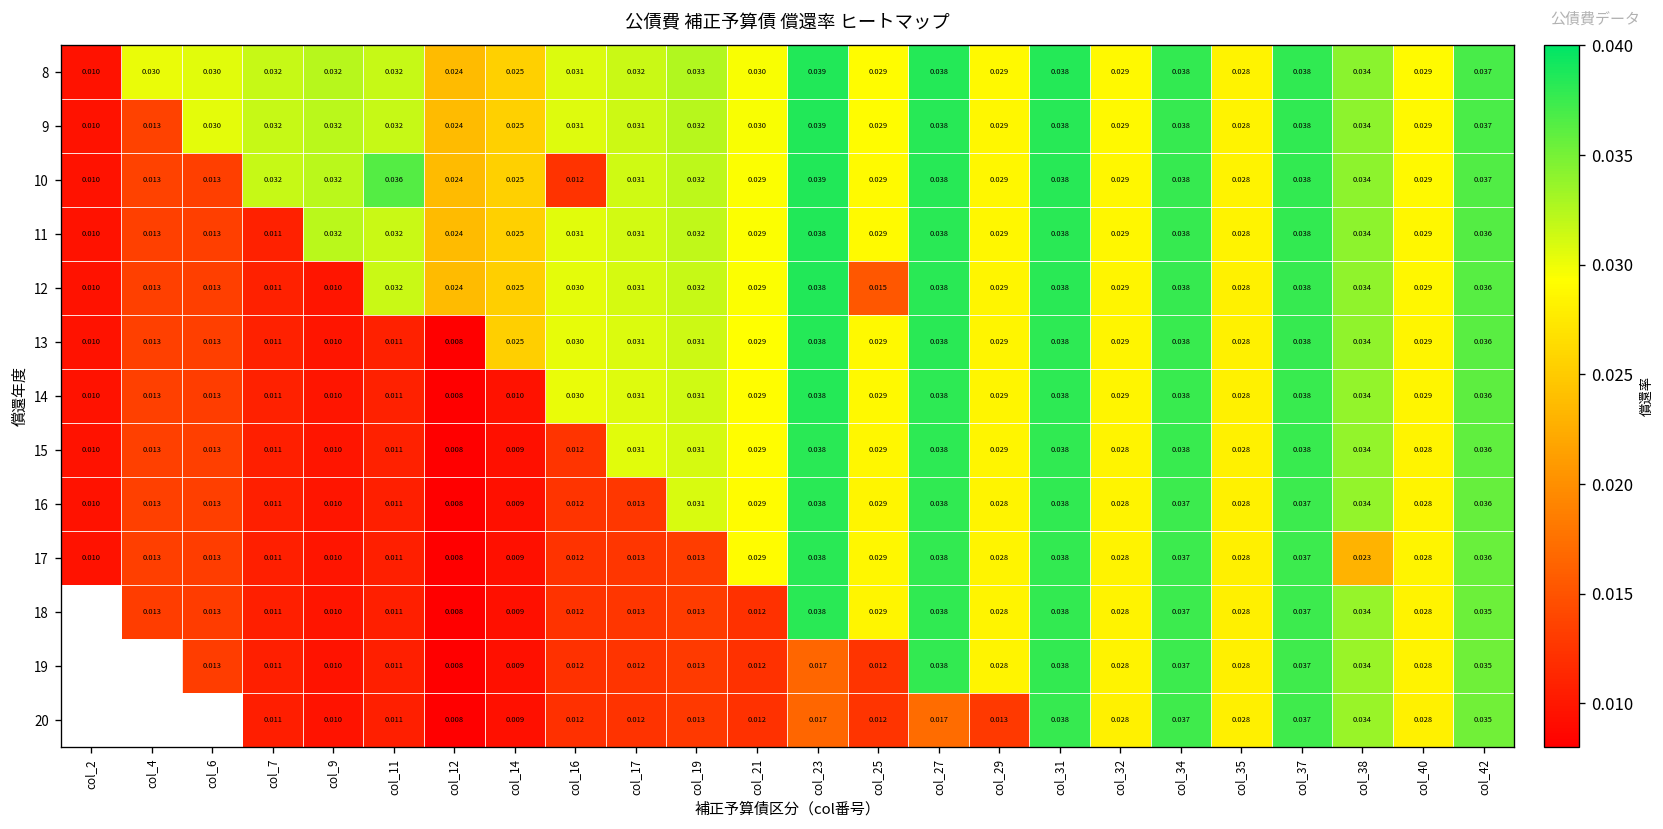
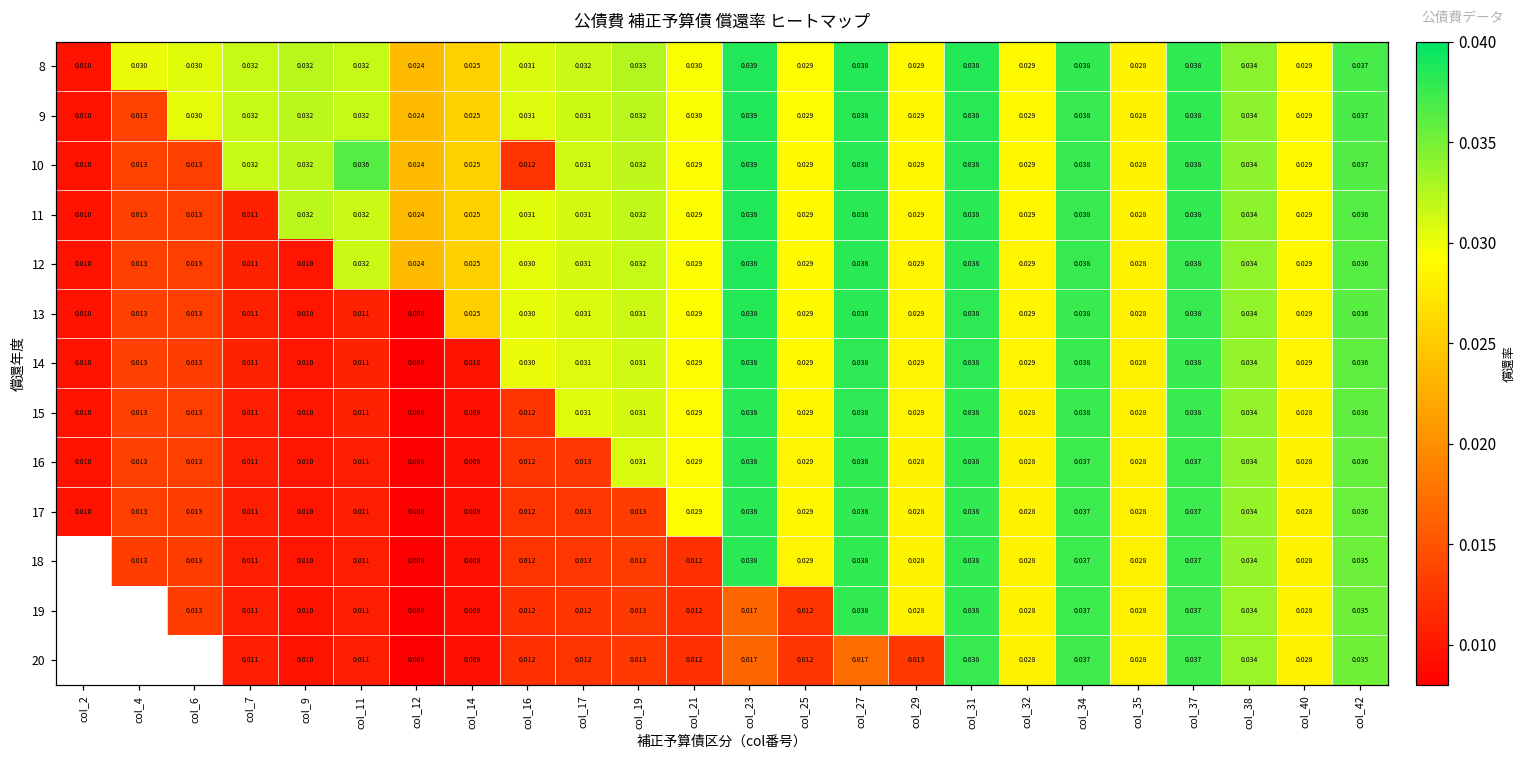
12, col_25: 0.015 -> 0.029
17, col_38: 0.023 -> 0.034
